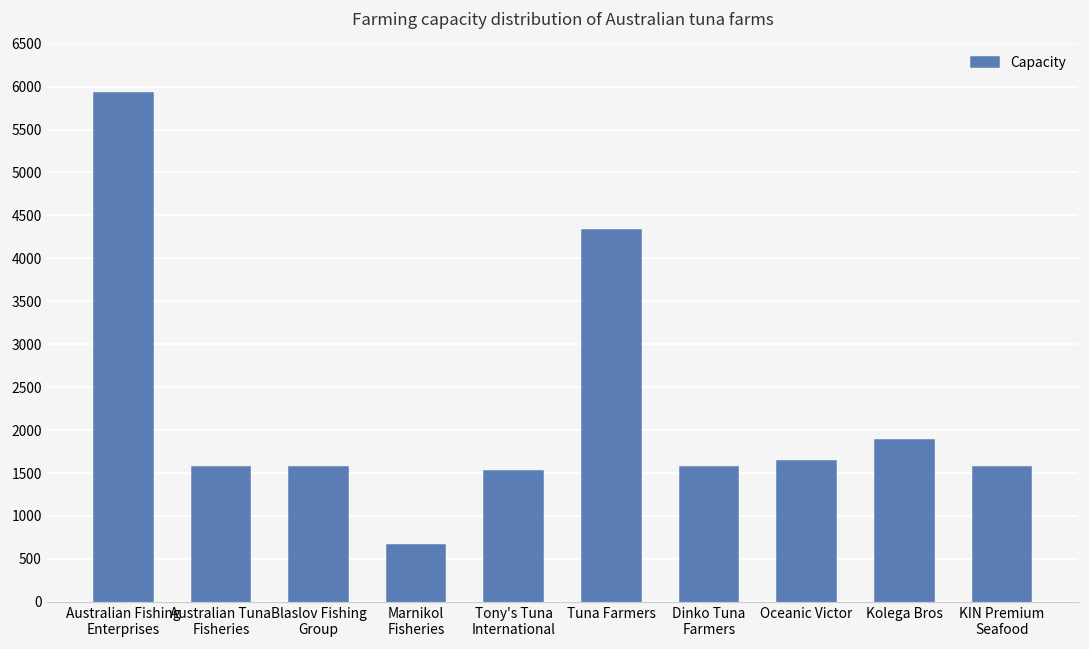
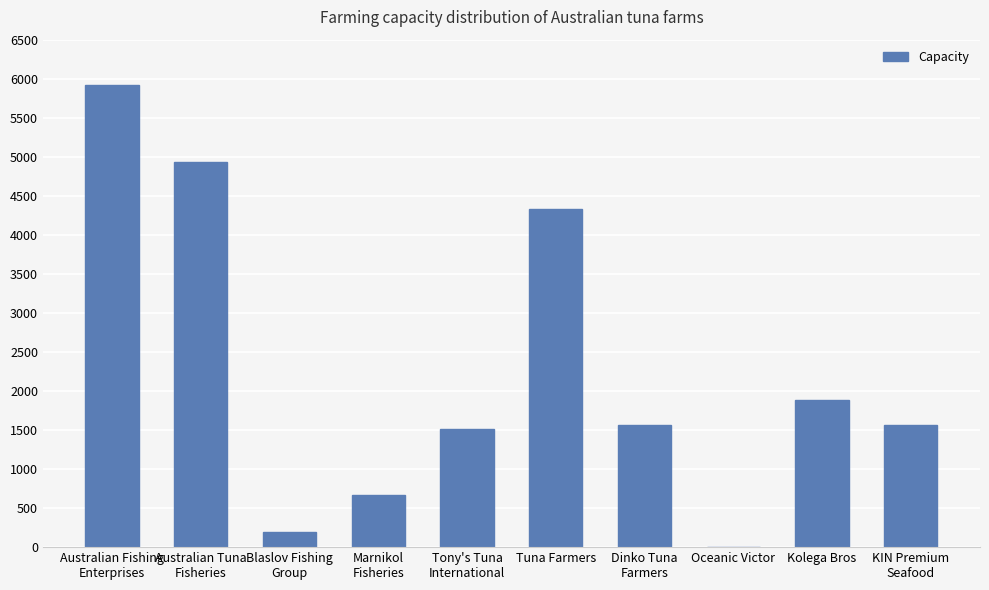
Australian Tuna Fisheries: 1600 -> 4900
Blaslov Fishing Group: 1600 -> 200
Oceanic Victor: 1600 -> 0
